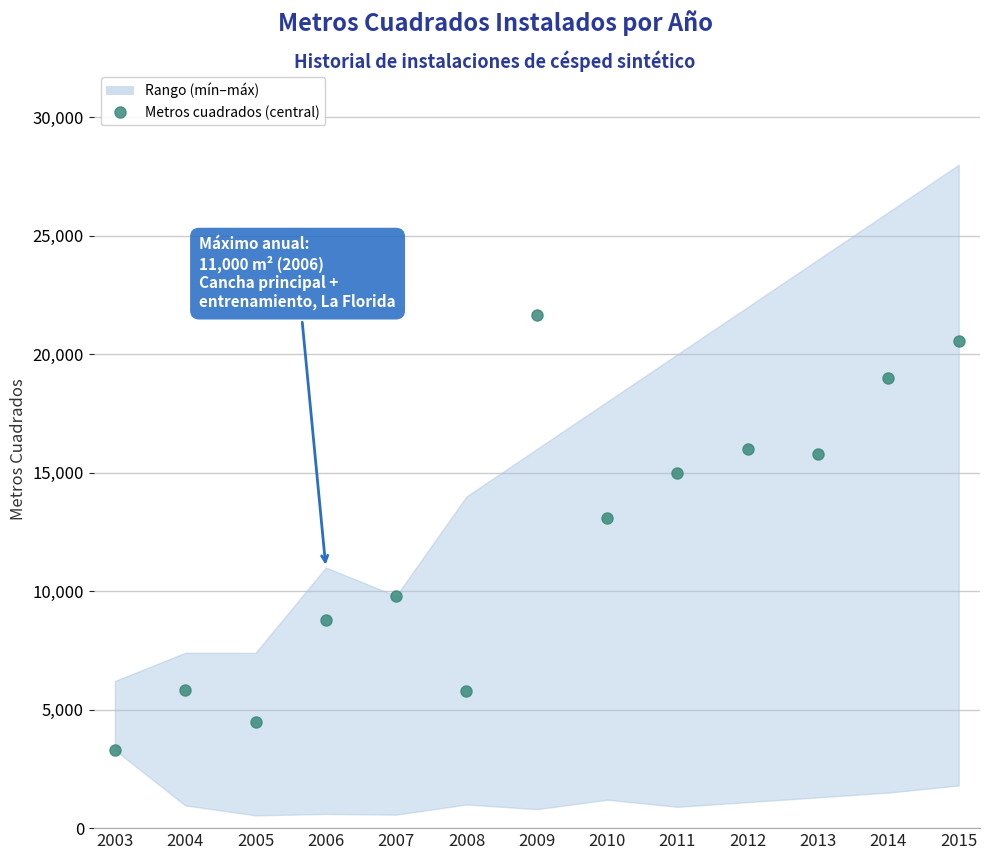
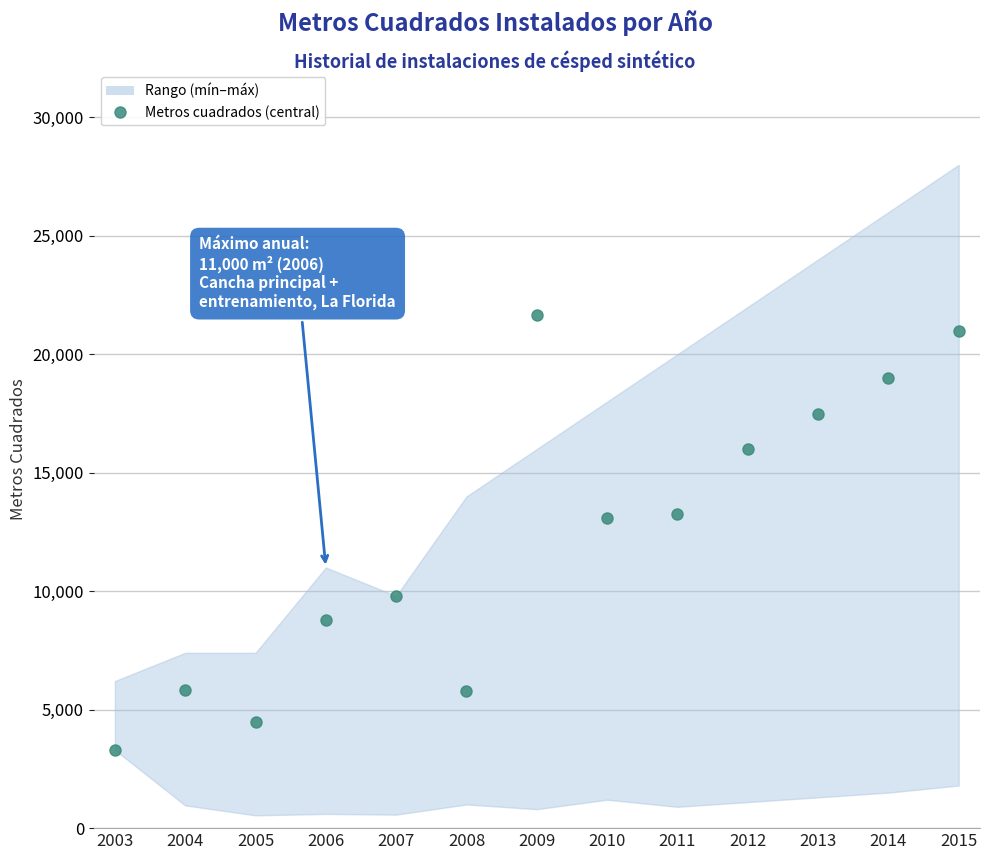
Metros cuadrados (central), 2011: 15,000 -> 13,300
Metros cuadrados (central), 2013: 15,800 -> 17,500
Metros cuadrados (central), 2015: 20,600 -> 21,000
